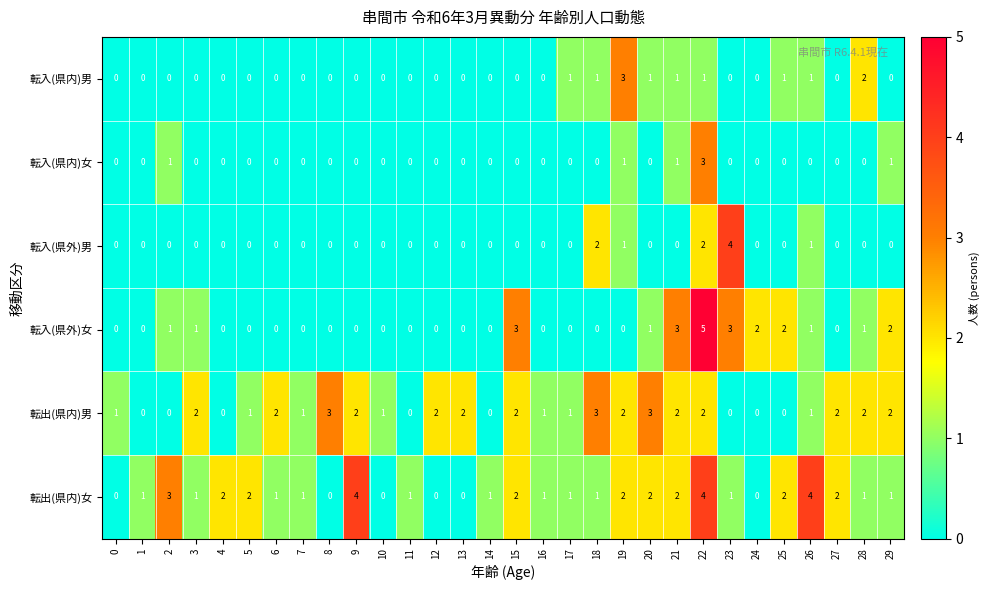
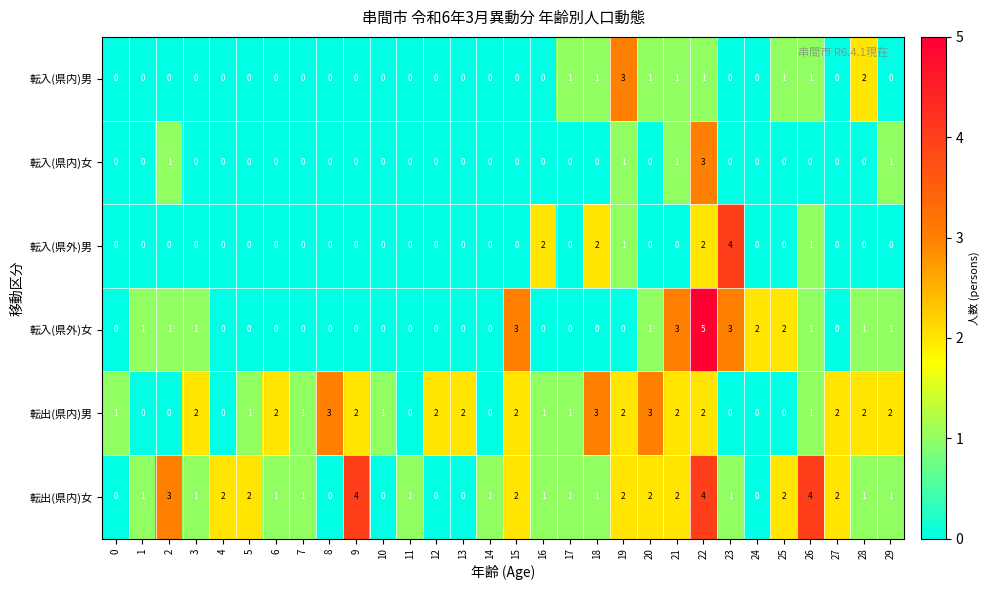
転入(県外)男, 16: 0 -> 2
転入(県外)女, 1: 0 -> 1
転入(県外)女, 29: 2 -> 1
